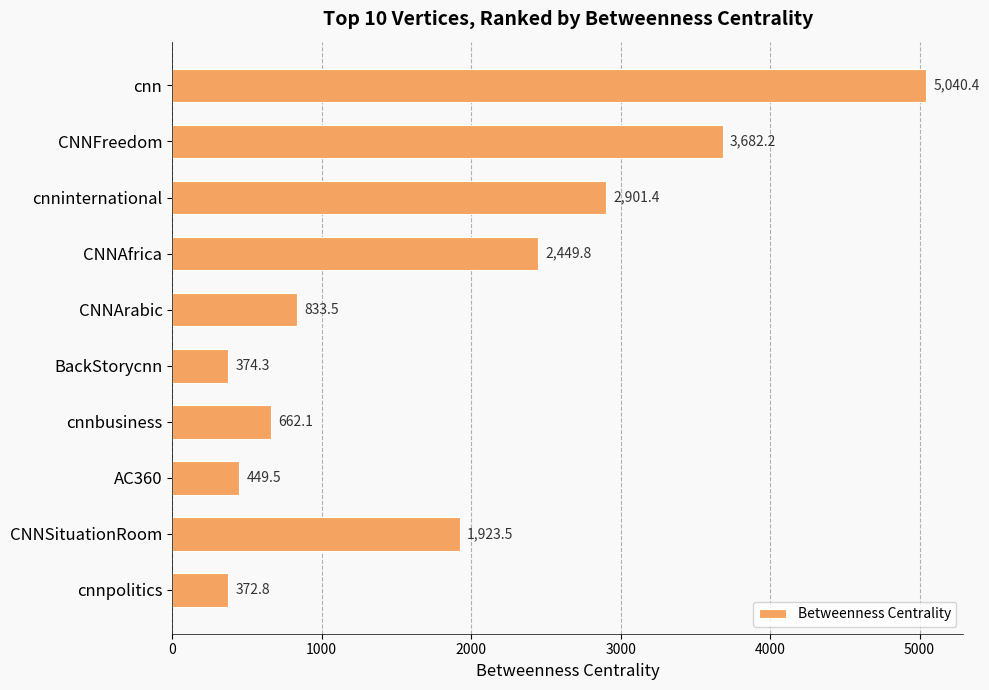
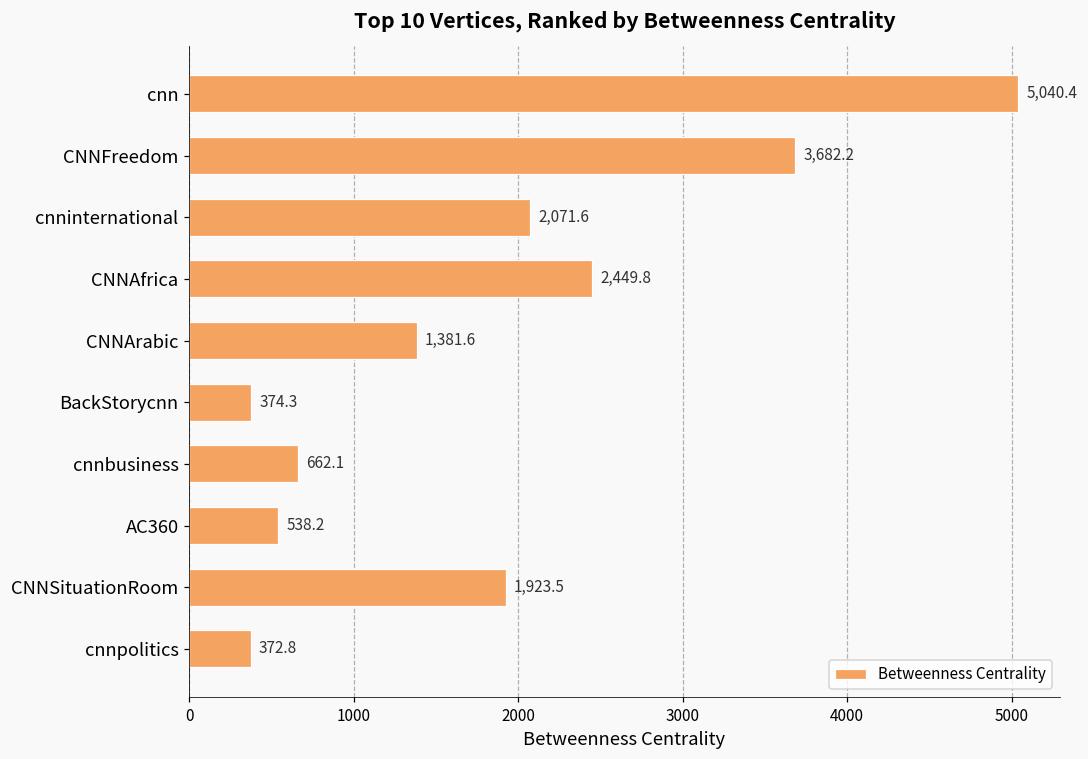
cnninternational: 2,901.4 -> 2,071.6
CNNArabic: 833.5 -> 1,381.6
AC360: 449.5 -> 538.2
